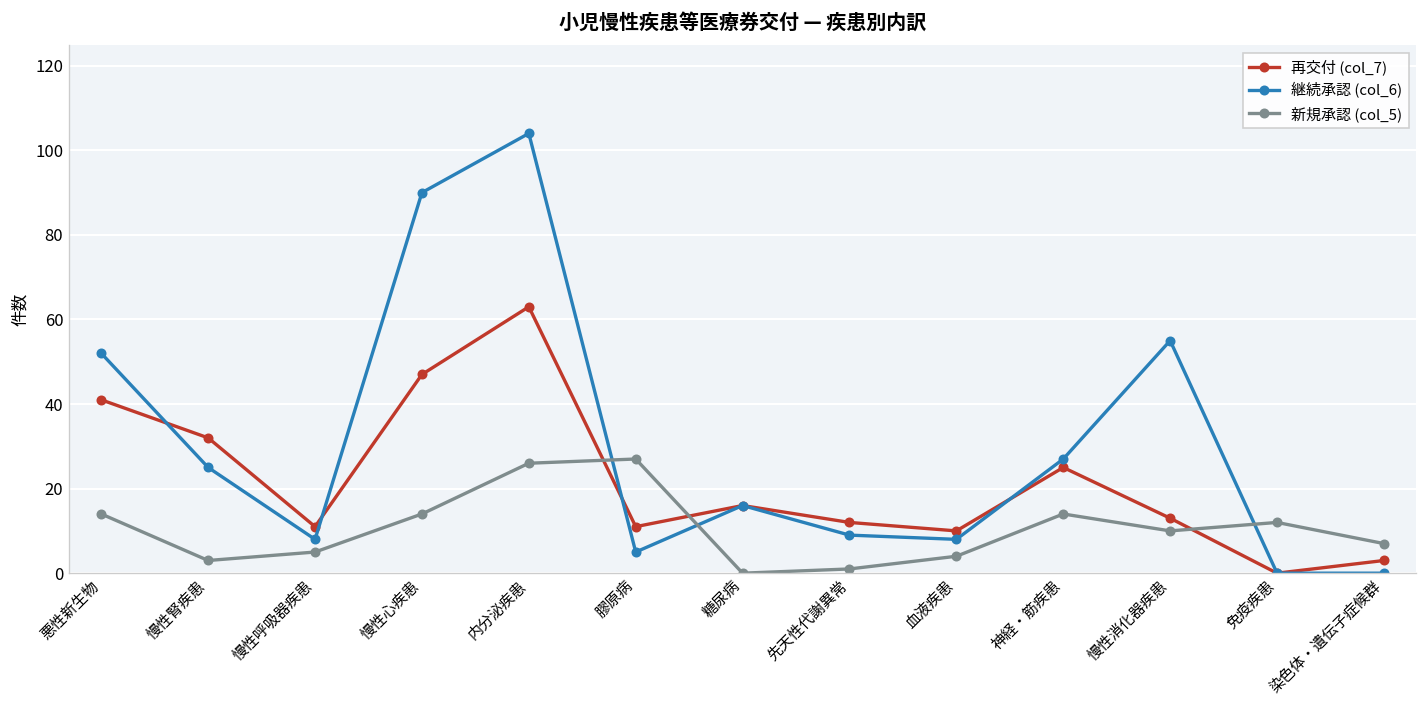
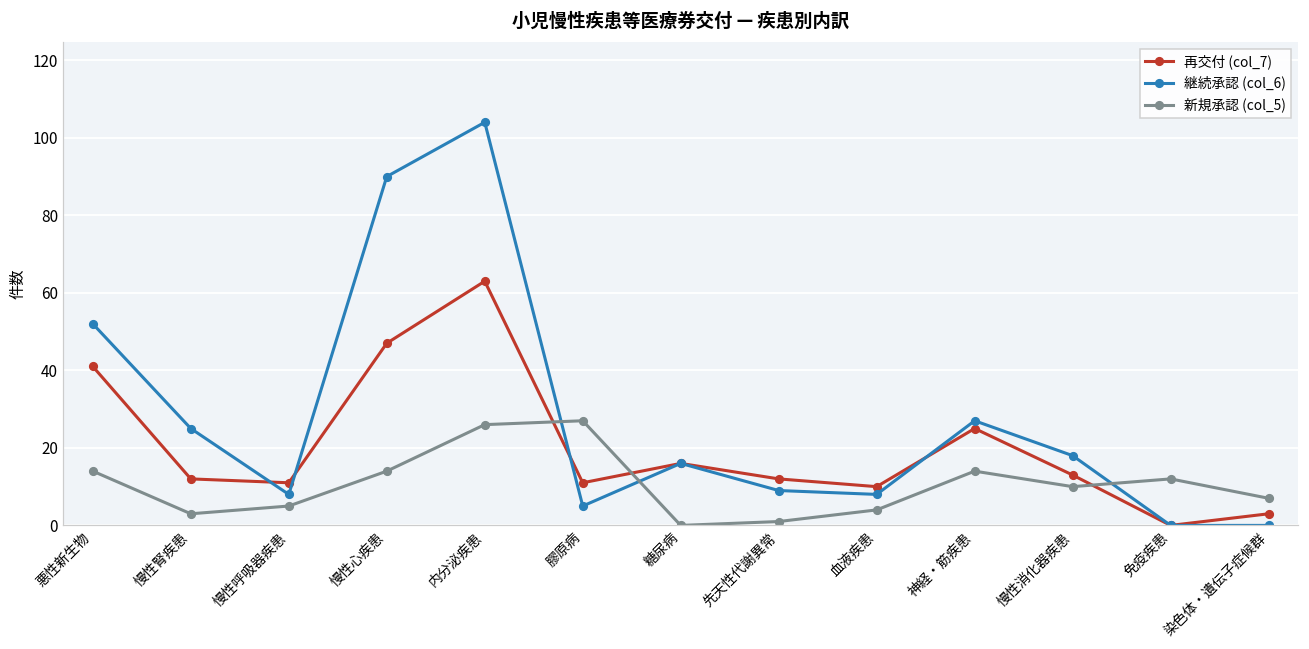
再交付 (col_7), 慢性腎疾患: 32 -> 12
継続承認 (col_6), 慢性消化器疾患: 55 -> 18
